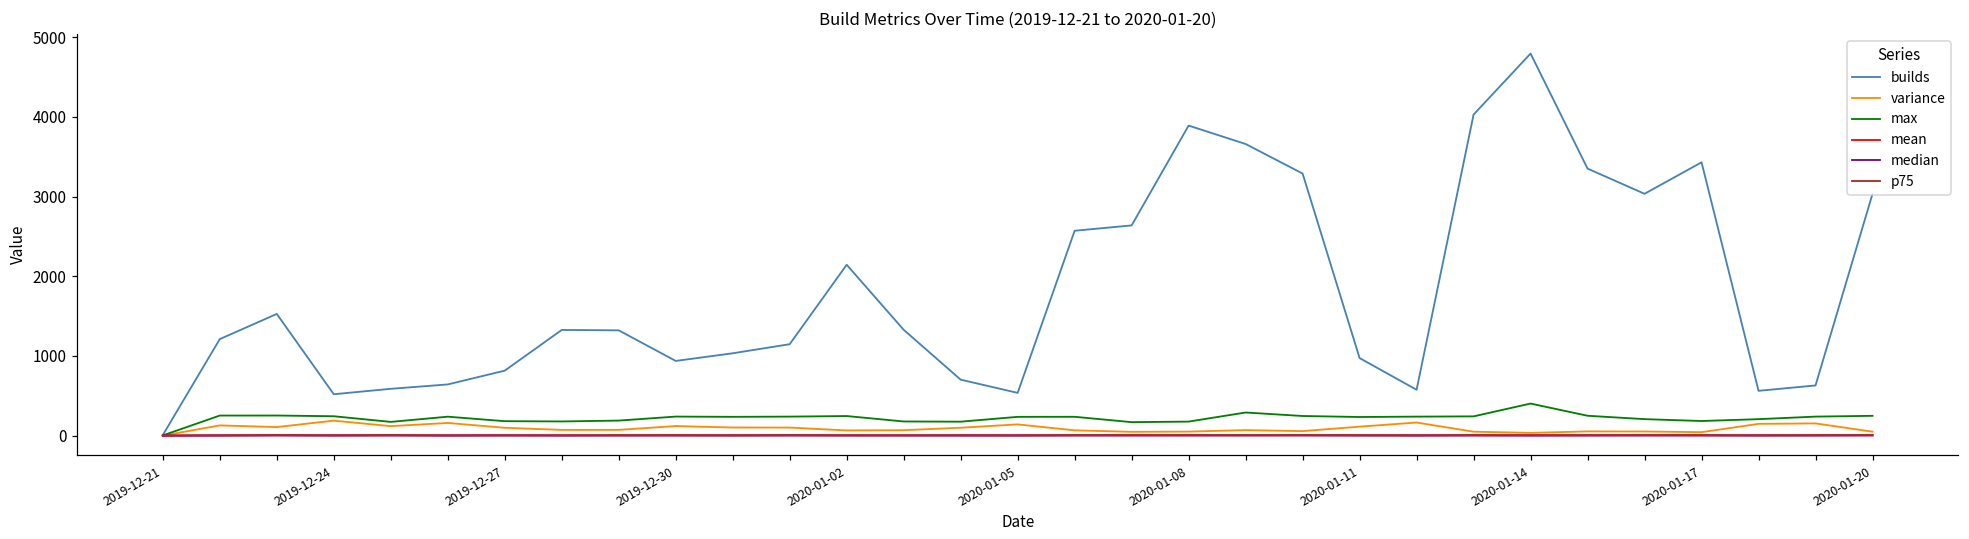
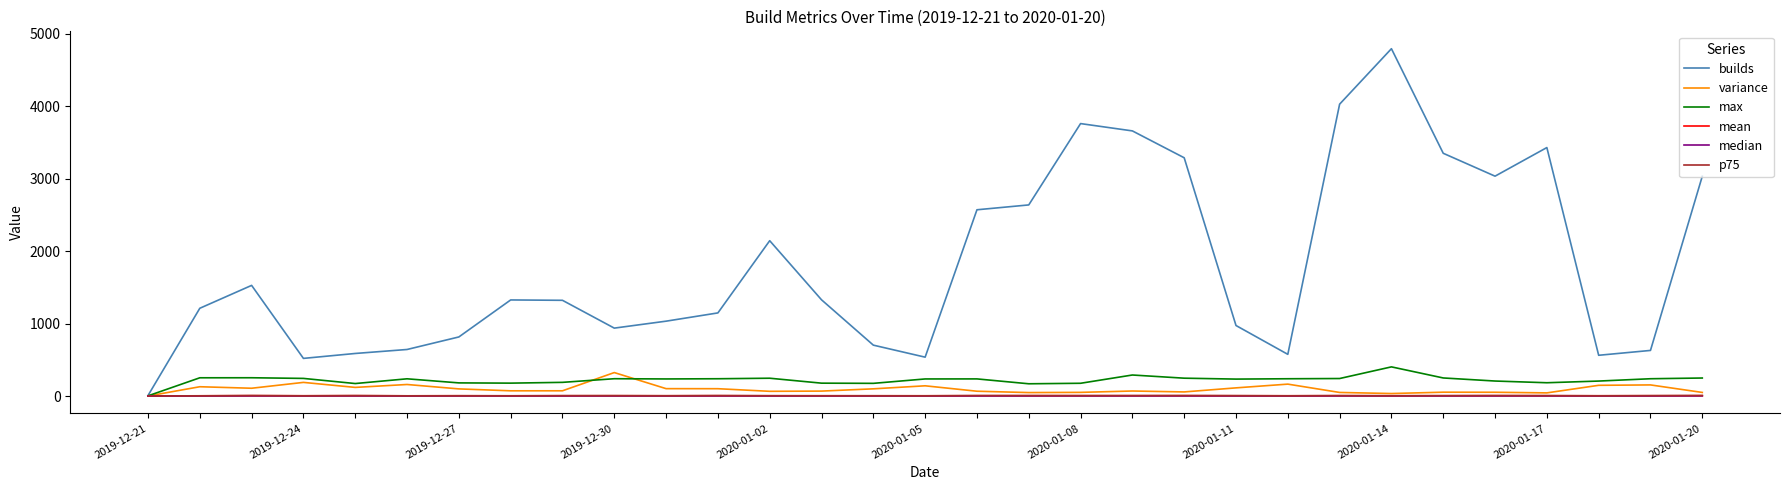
variance, 2019-12-30: 100 -> 300
builds, 2020-01-08: 3900 -> 3800
